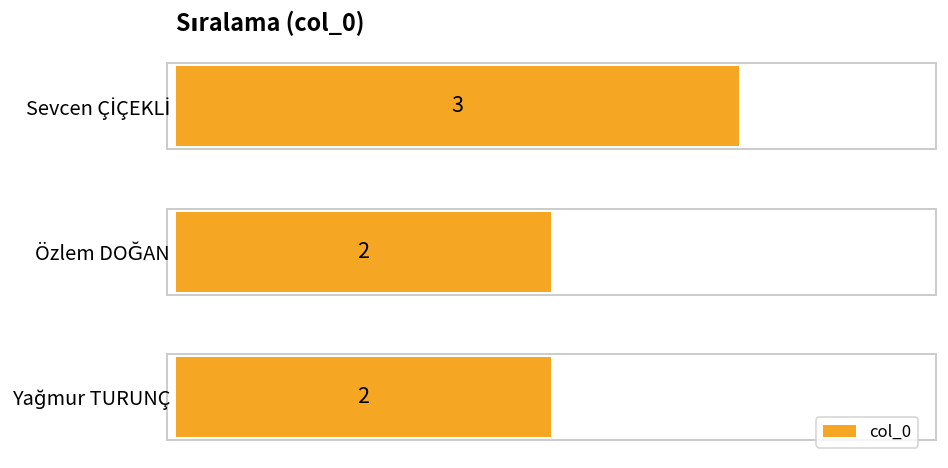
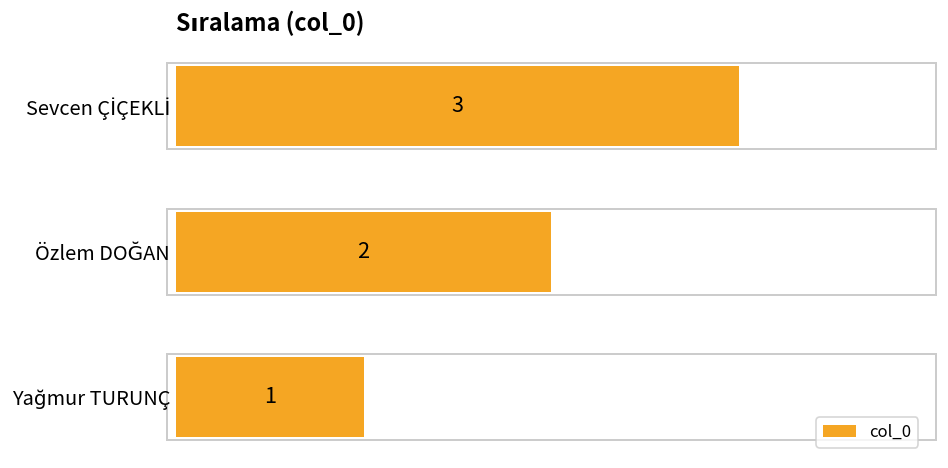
Yağmur TURUNÇ: 2 -> 1
